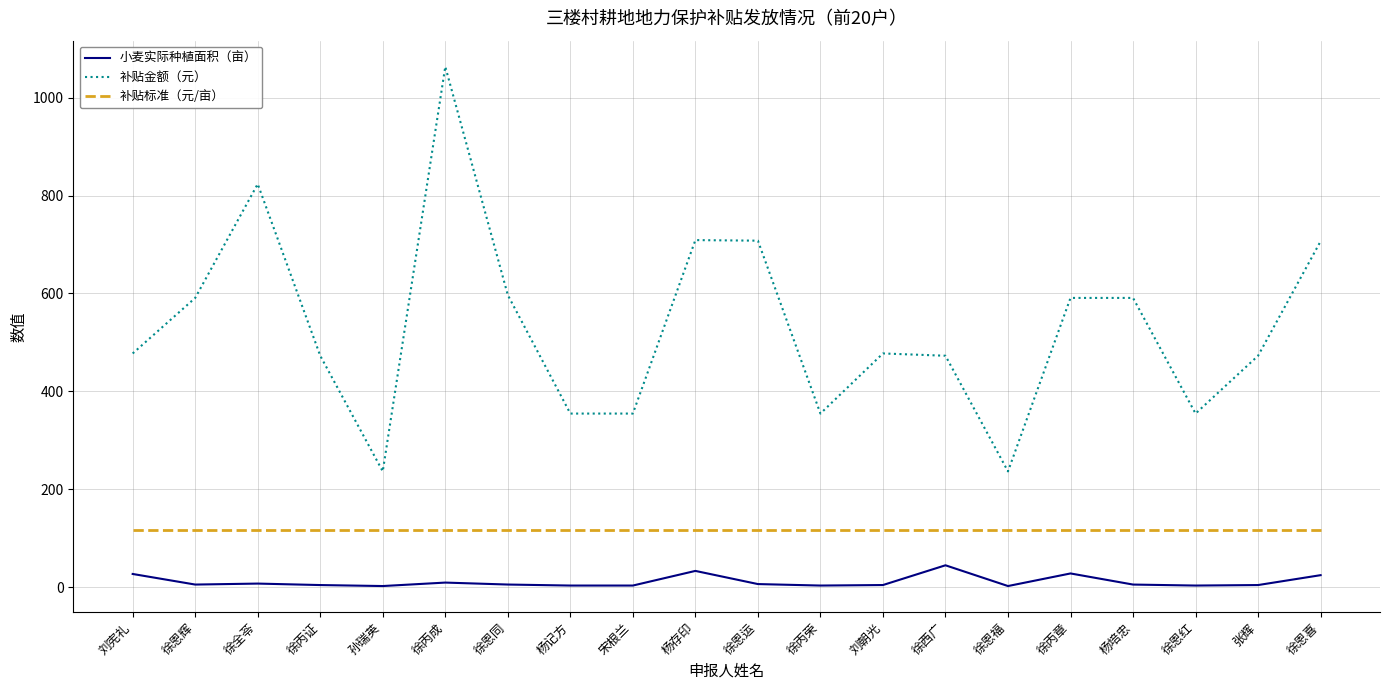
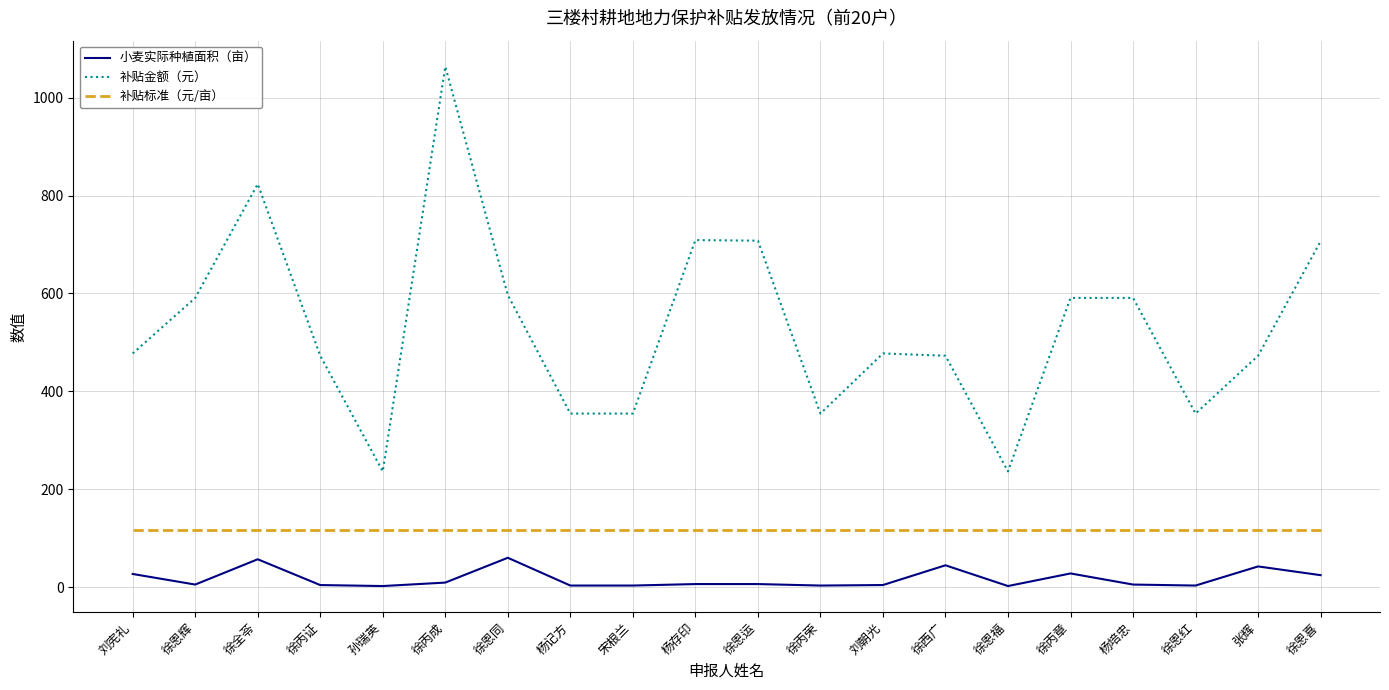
小麦实际种植面积（亩）, 徐全苓: 10 -> 60
小麦实际种植面积（亩）, 徐恩同: 10 -> 60
小麦实际种植面积（亩）, 杨存印: 30 -> 10
小麦实际种植面积（亩）, 张辉: 0 -> 40
